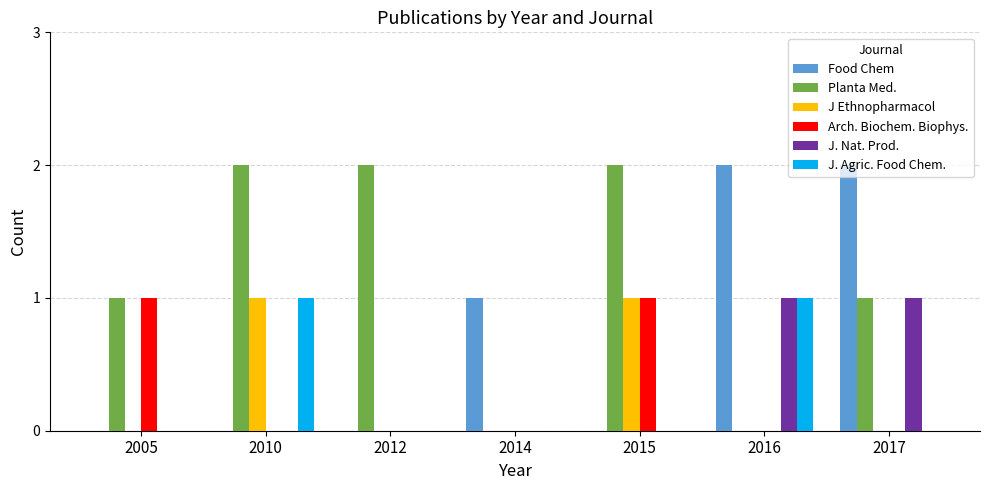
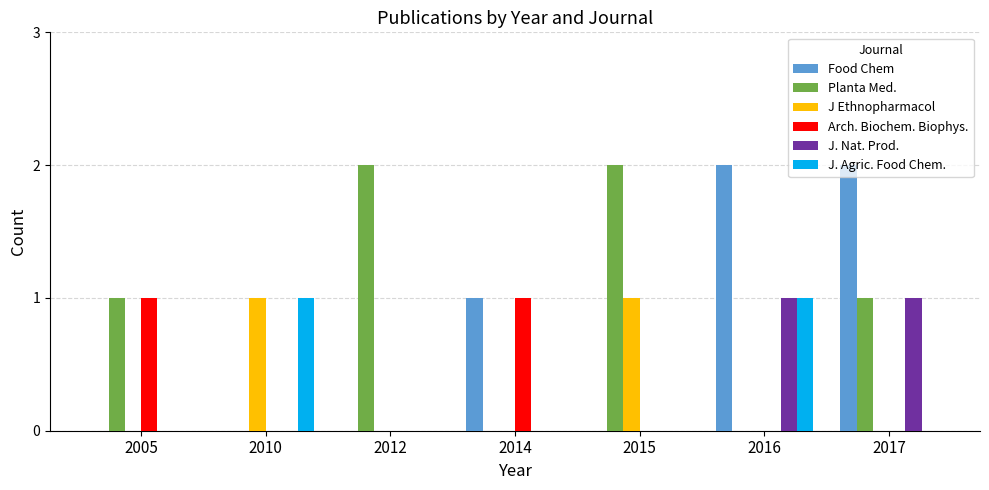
Planta Med., 2010: 2 -> 0
Arch. Biochem. Biophys., 2014: 0 -> 1
Arch. Biochem. Biophys., 2015: 1 -> 0
